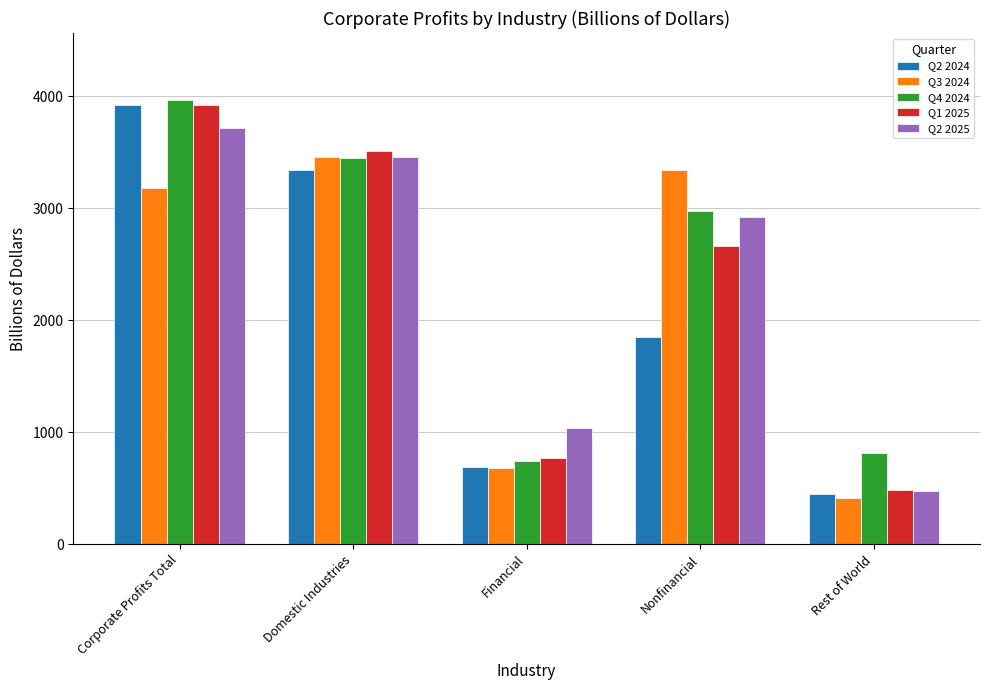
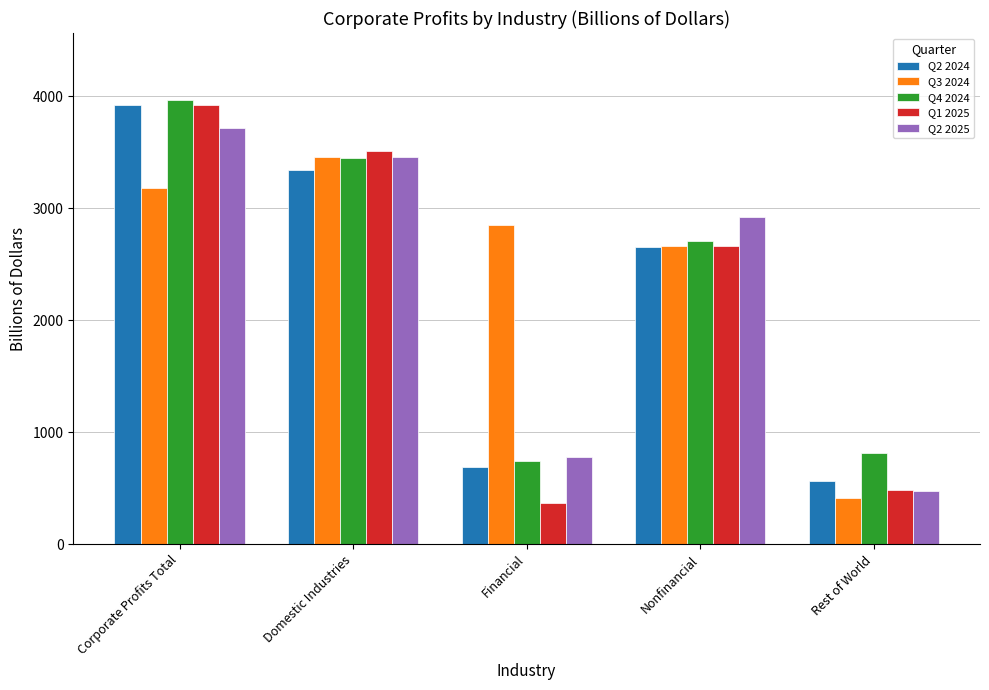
Q3 2024, Financial: 680 -> 2850
Q1 2025, Financial: 770 -> 370
Q2 2025, Financial: 1040 -> 780
Q2 2024, Nonfinancial: 1860 -> 2660
Q3 2024, Nonfinancial: 3340 -> 2660
Q4 2024, Nonfinancial: 2970 -> 2700
Q2 2024, Rest of World: 450 -> 570
